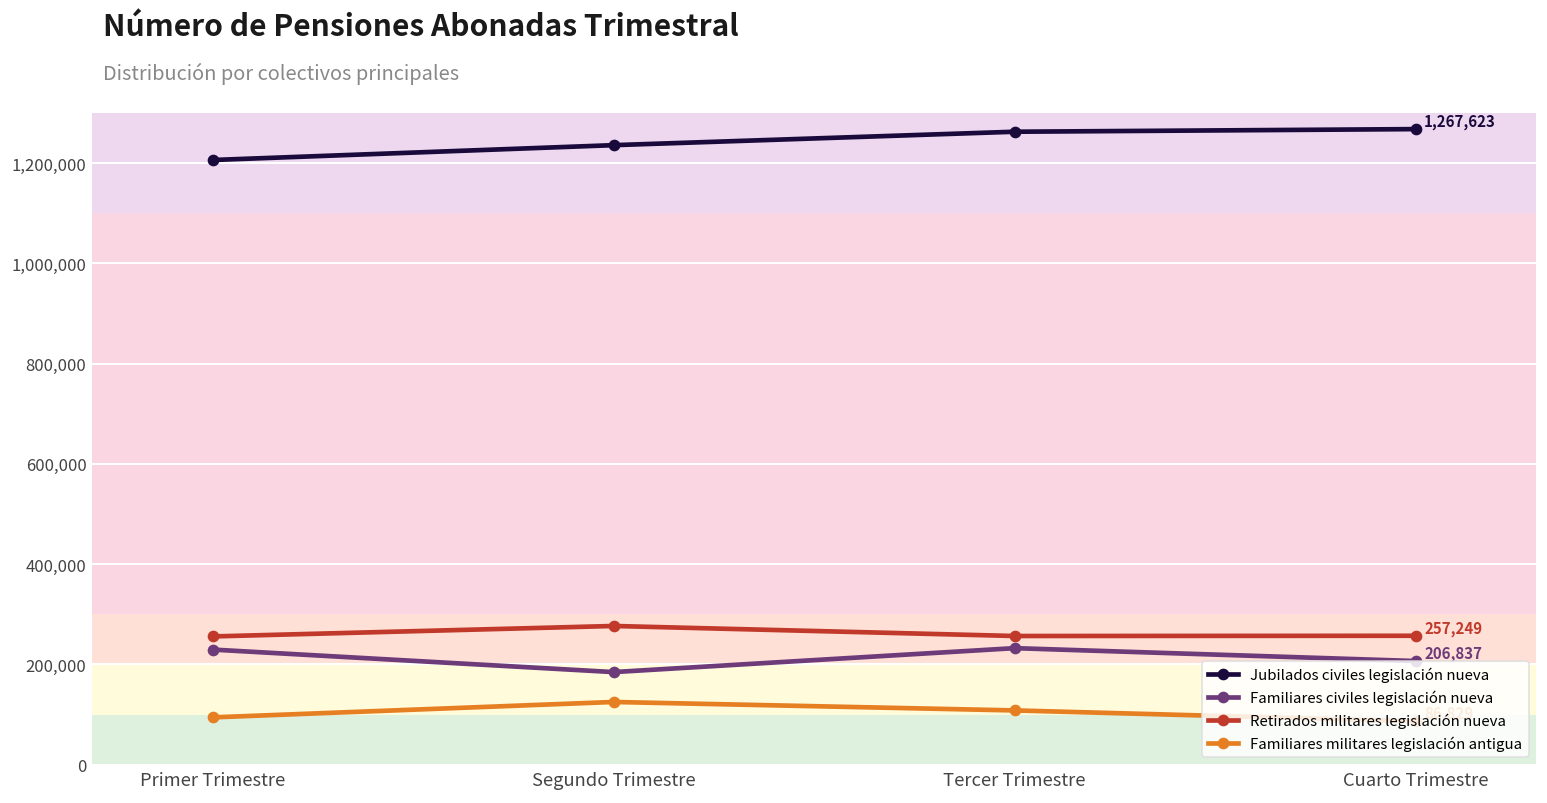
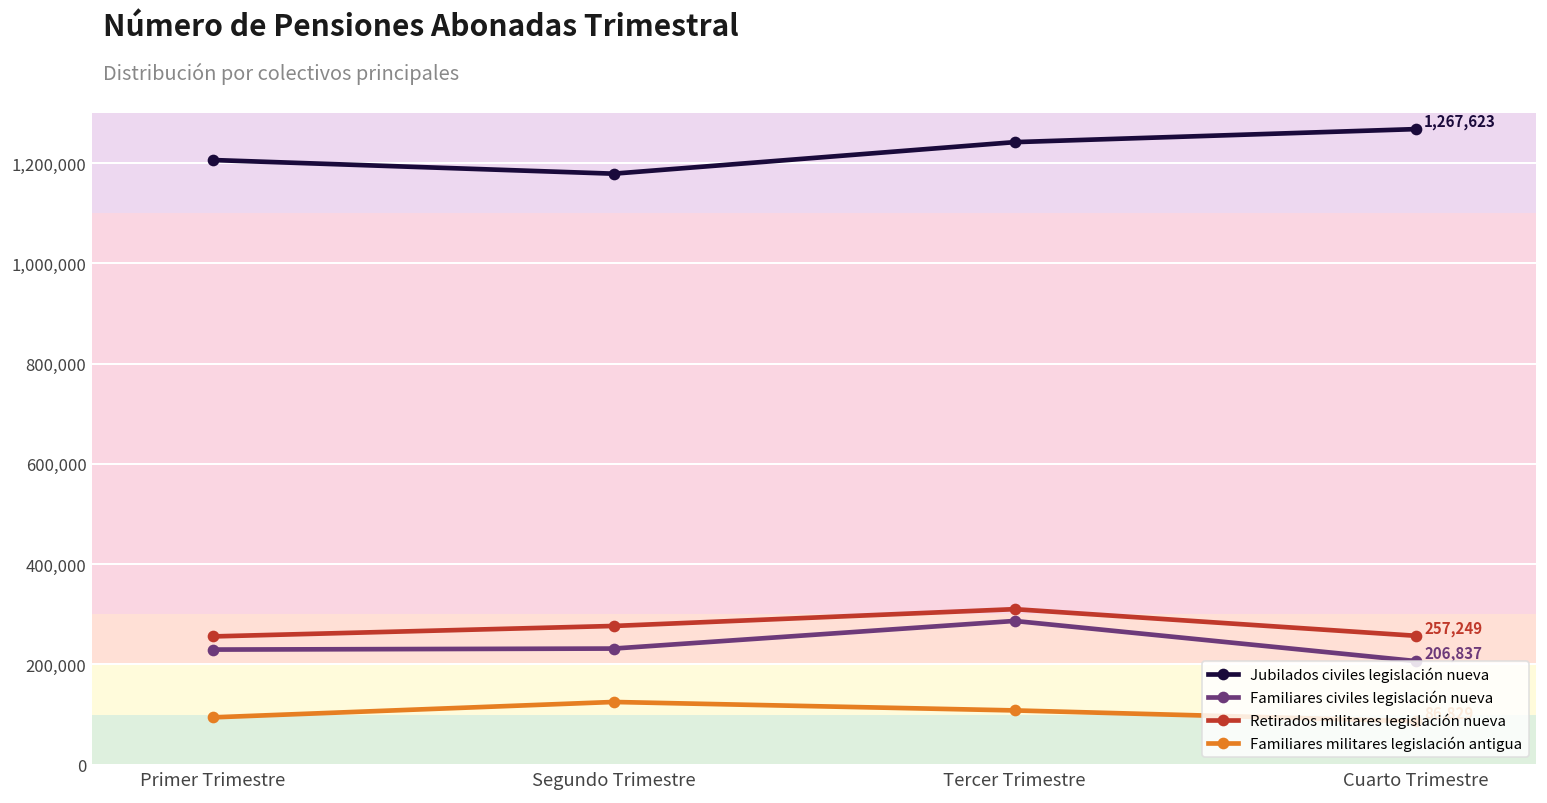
Jubilados civiles legislación nueva, Segundo Trimestre: 1,240,000 -> 1,180,000
Familiares civiles legislación nueva, Segundo Trimestre: 180,000 -> 230,000
Jubilados civiles legislación nueva, Tercer Trimestre: 1,260,000 -> 1,240,000
Familiares civiles legislación nueva, Tercer Trimestre: 230,000 -> 290,000
Retirados militares legislación nueva, Tercer Trimestre: 260,000 -> 310,000
